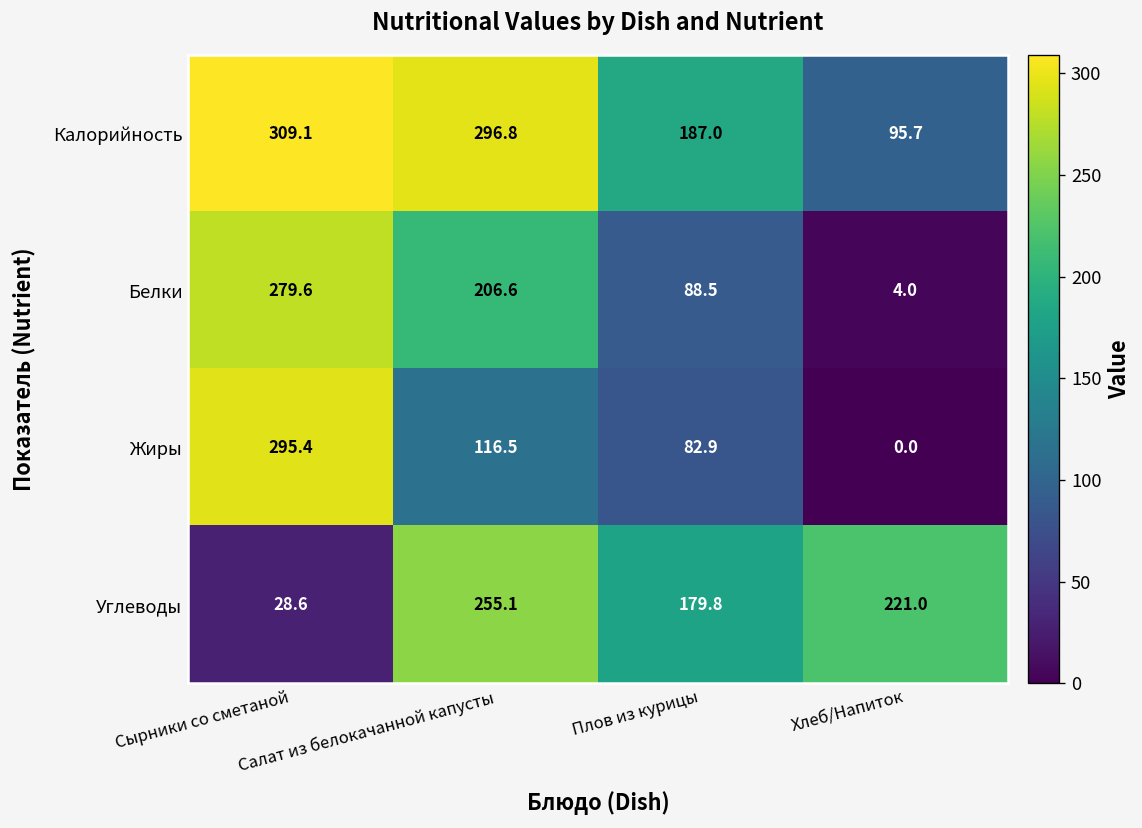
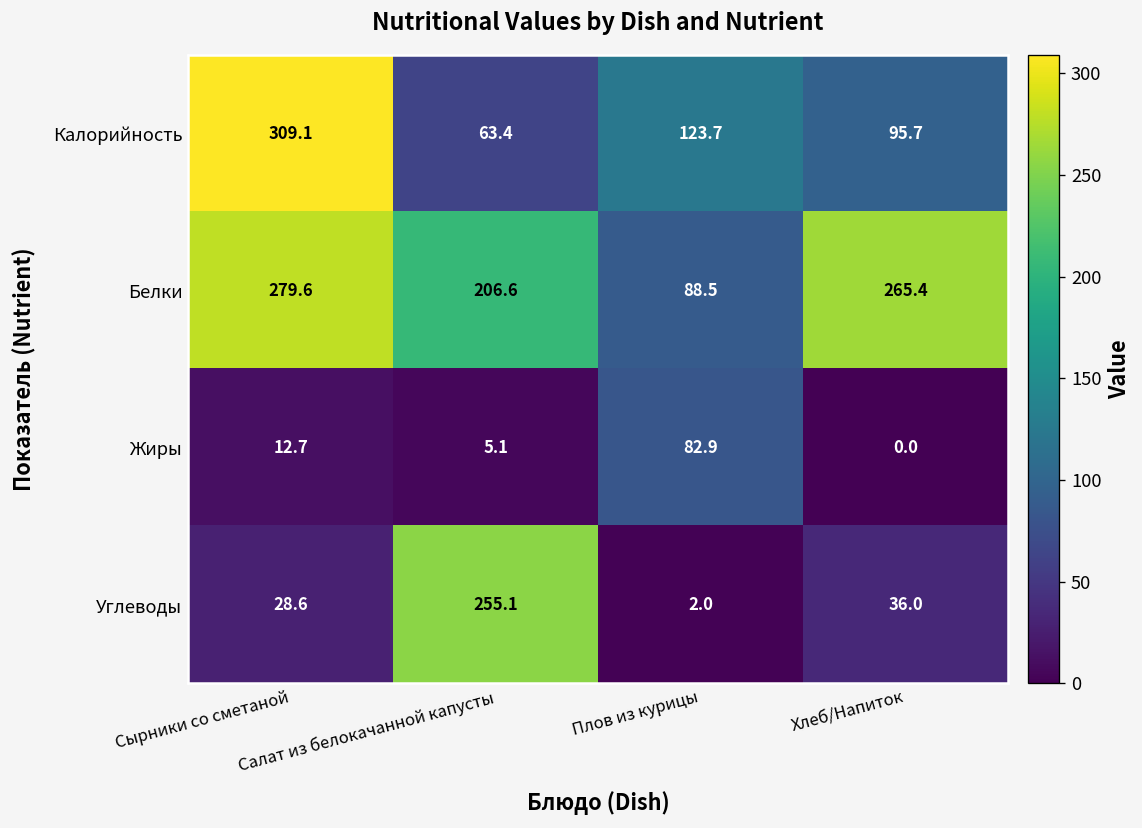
Калорийность, Салат из белокачанной капусты: 296.8 -> 63.4
Калорийность, Плов из курицы: 187.0 -> 123.7
Белки, Хлеб/Напиток: 4.0 -> 265.4
Жиры, Сырники со сметаной: 295.4 -> 12.7
Жиры, Салат из белокачанной капусты: 116.5 -> 5.1
Углеводы, Плов из курицы: 179.8 -> 2.0
Углеводы, Хлеб/Напиток: 221.0 -> 36.0
